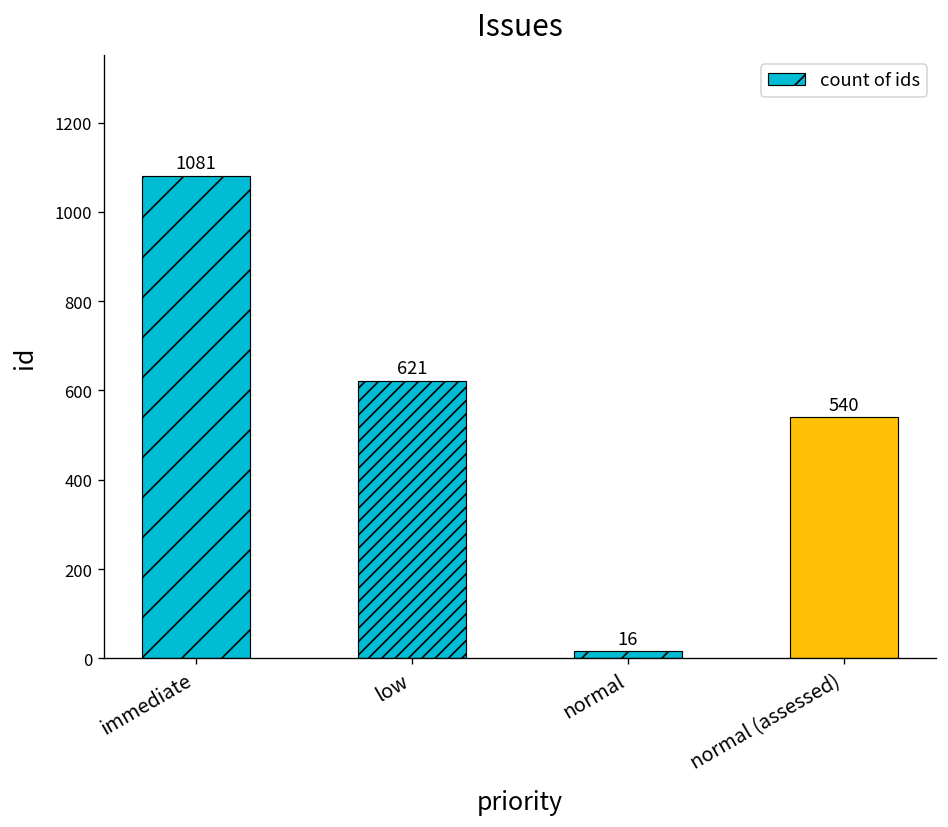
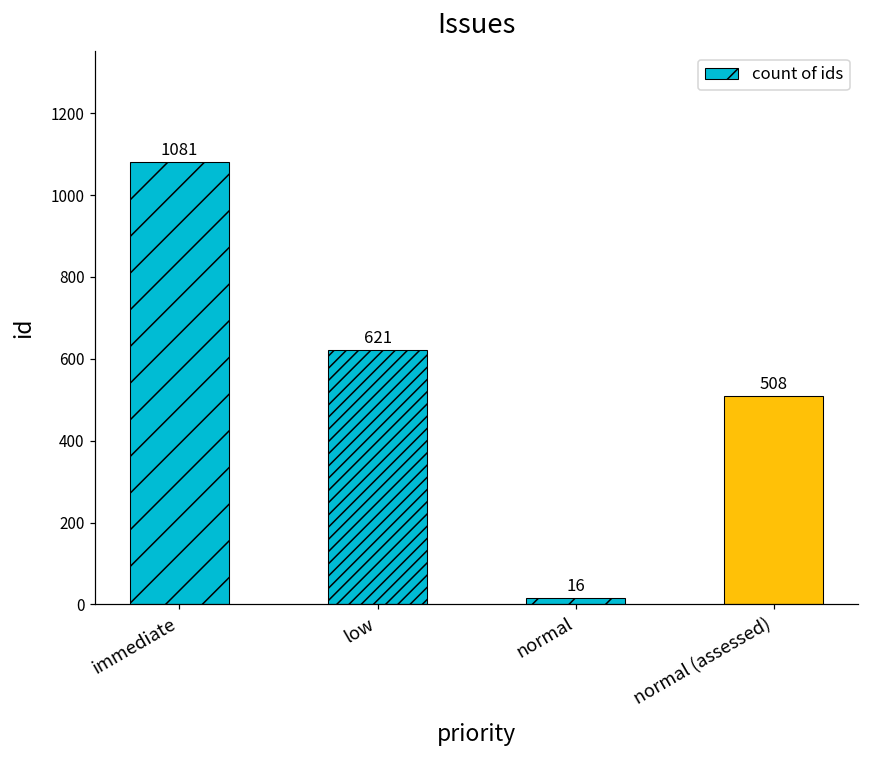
normal (assessed): 540 -> 508
